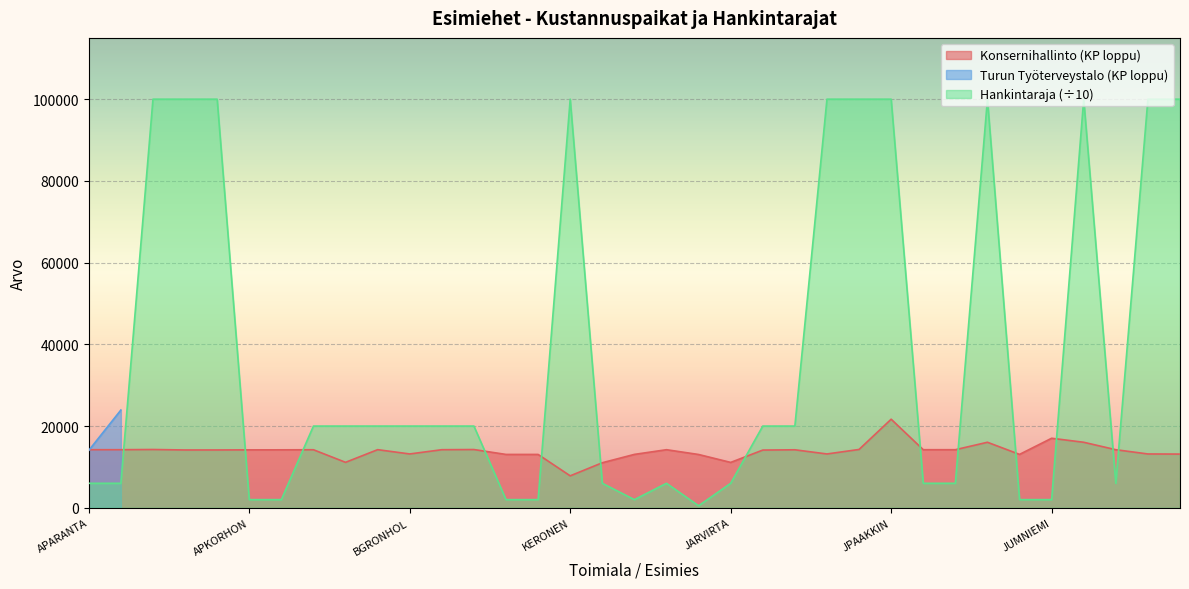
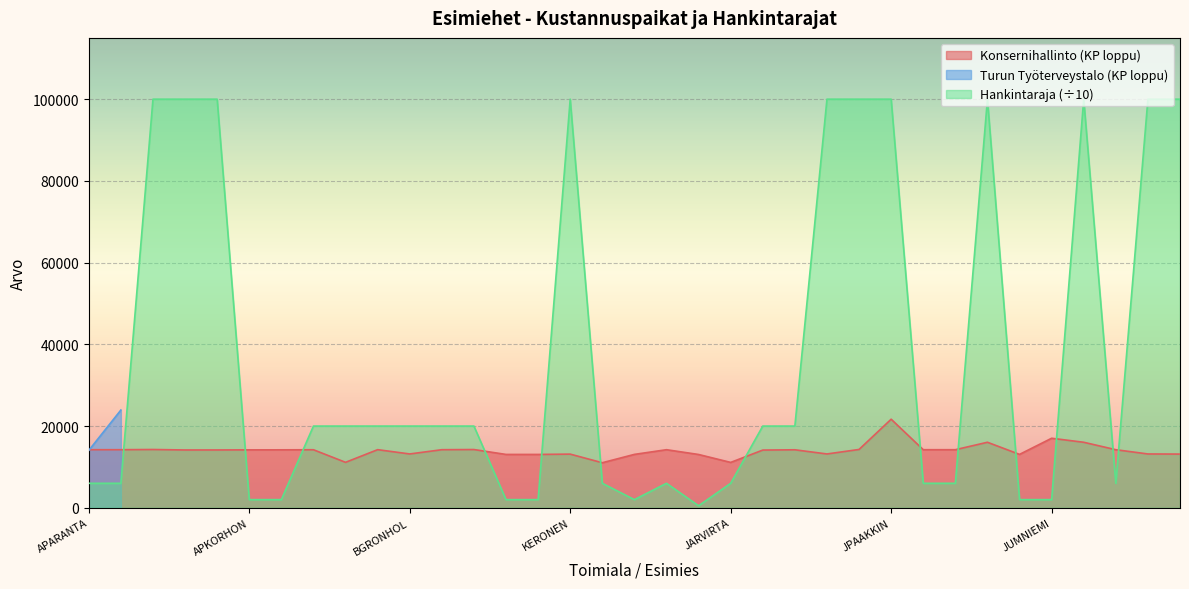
Konsernihallinto (KP loppu), KERONEN: 8000 -> 13000
